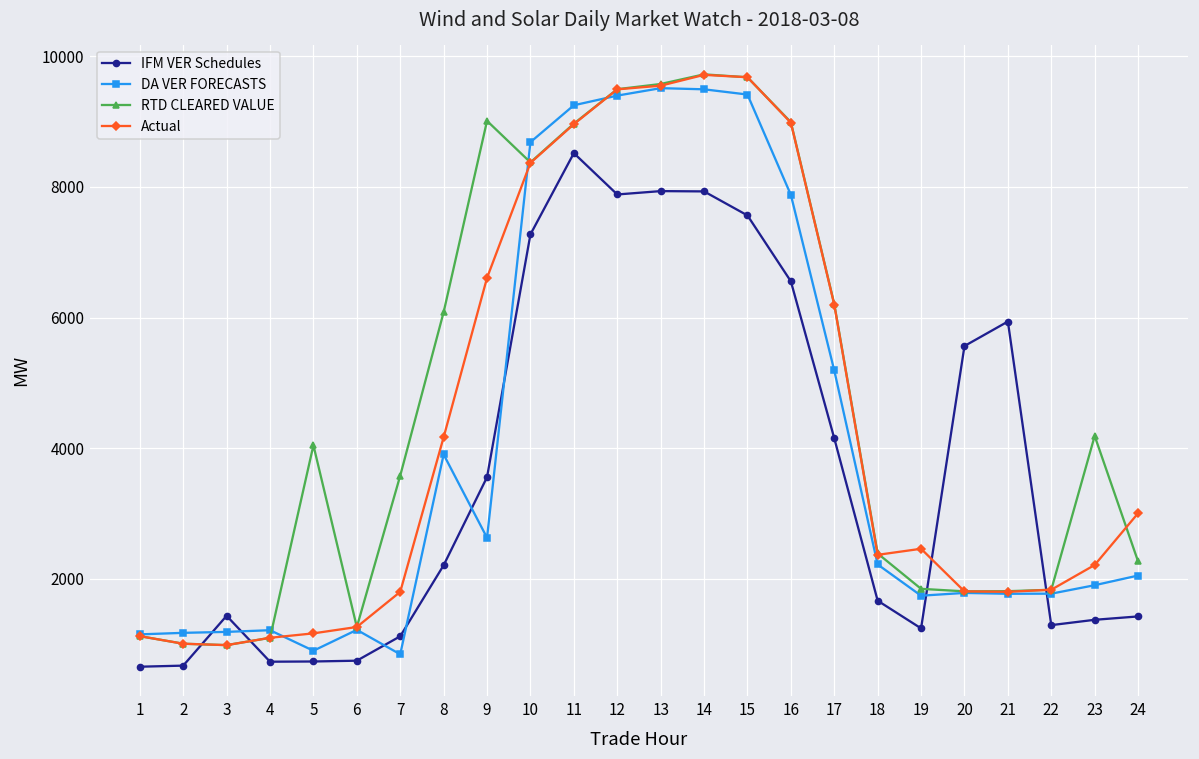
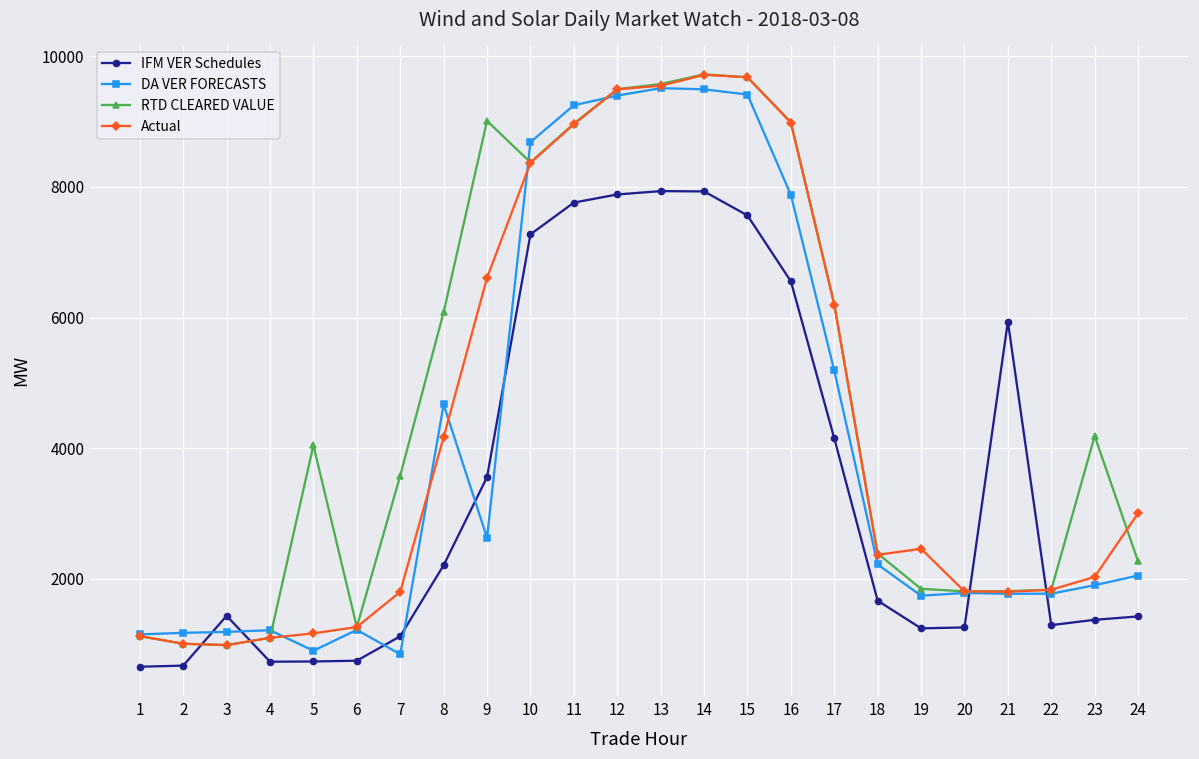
DA VER FORECASTS, 8: 3900 -> 4700
IFM VER Schedules, 11: 8500 -> 7800
IFM VER Schedules, 20: 5600 -> 1300
Actual, 23: 2200 -> 2000
